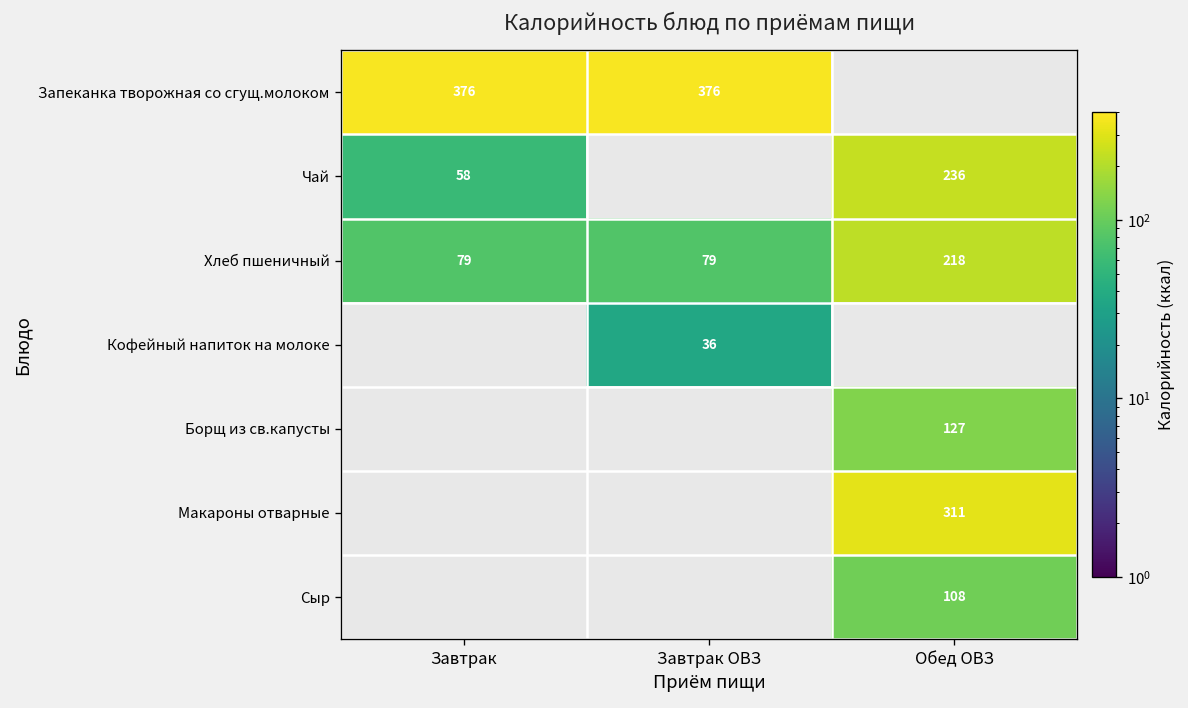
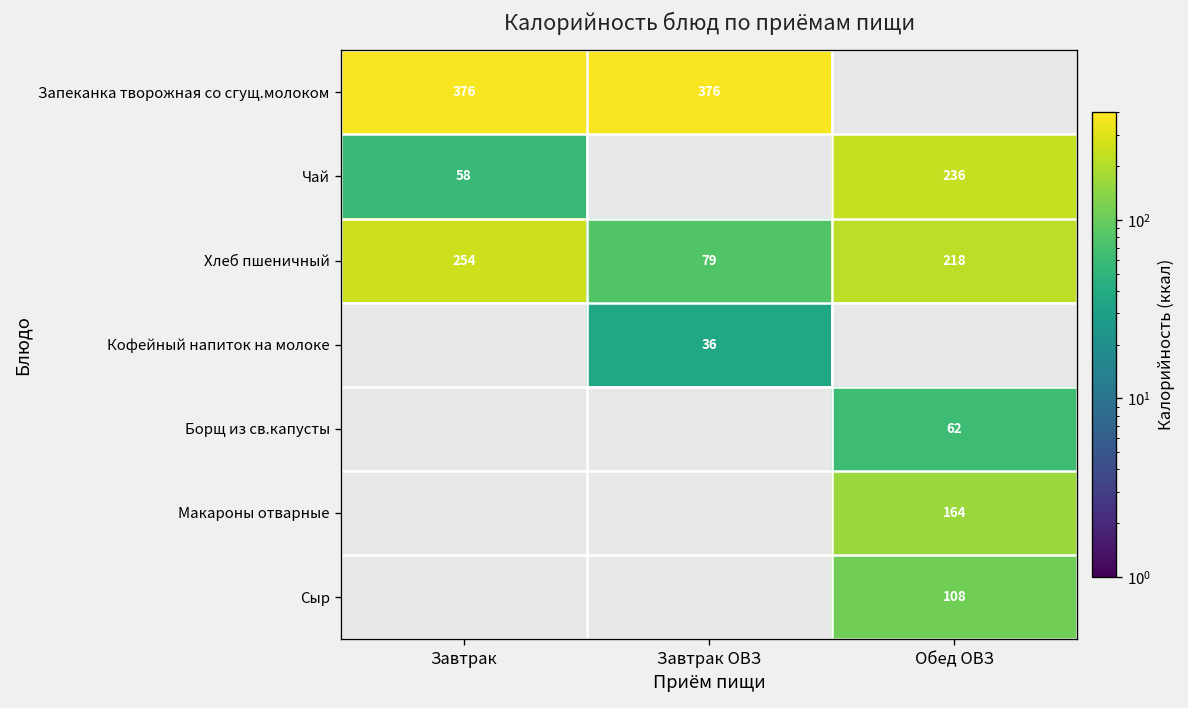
Хлеб пшеничный, Завтрак: 79 -> 254
Борщ из св.капусты, Обед ОВЗ: 127 -> 62
Макароны отварные, Обед ОВЗ: 311 -> 164
